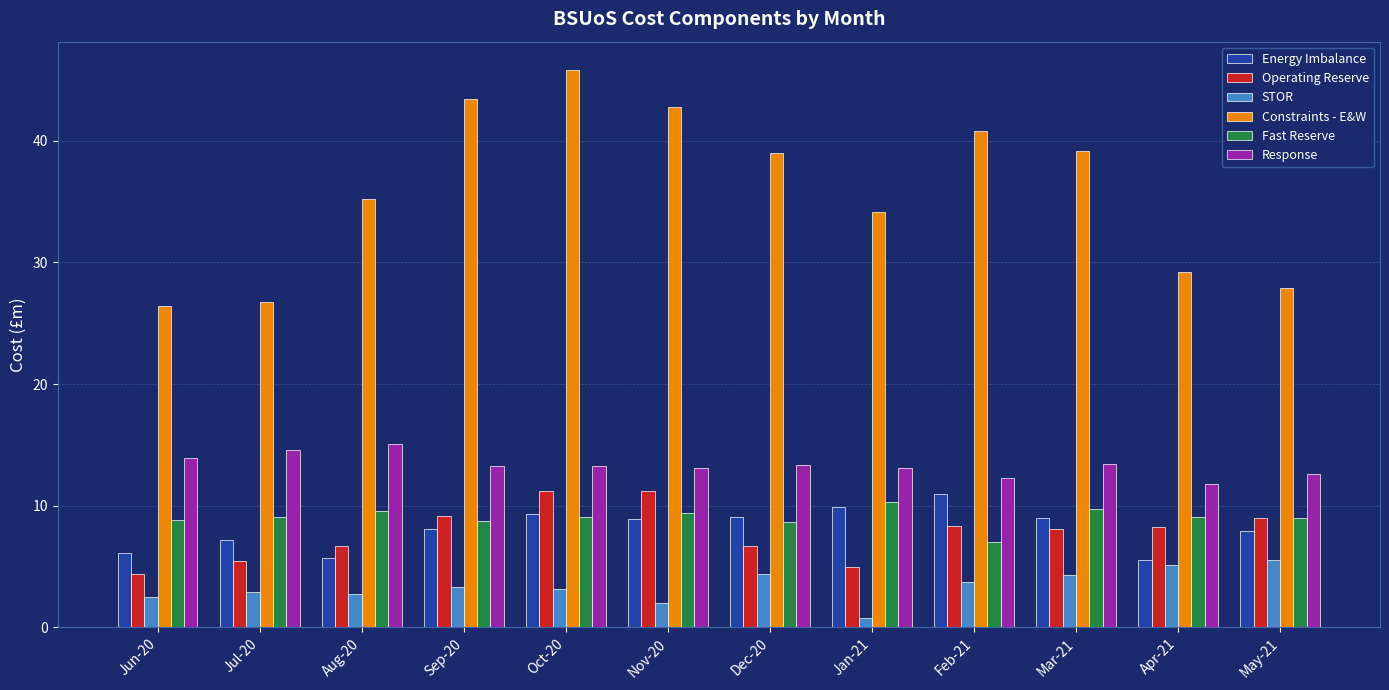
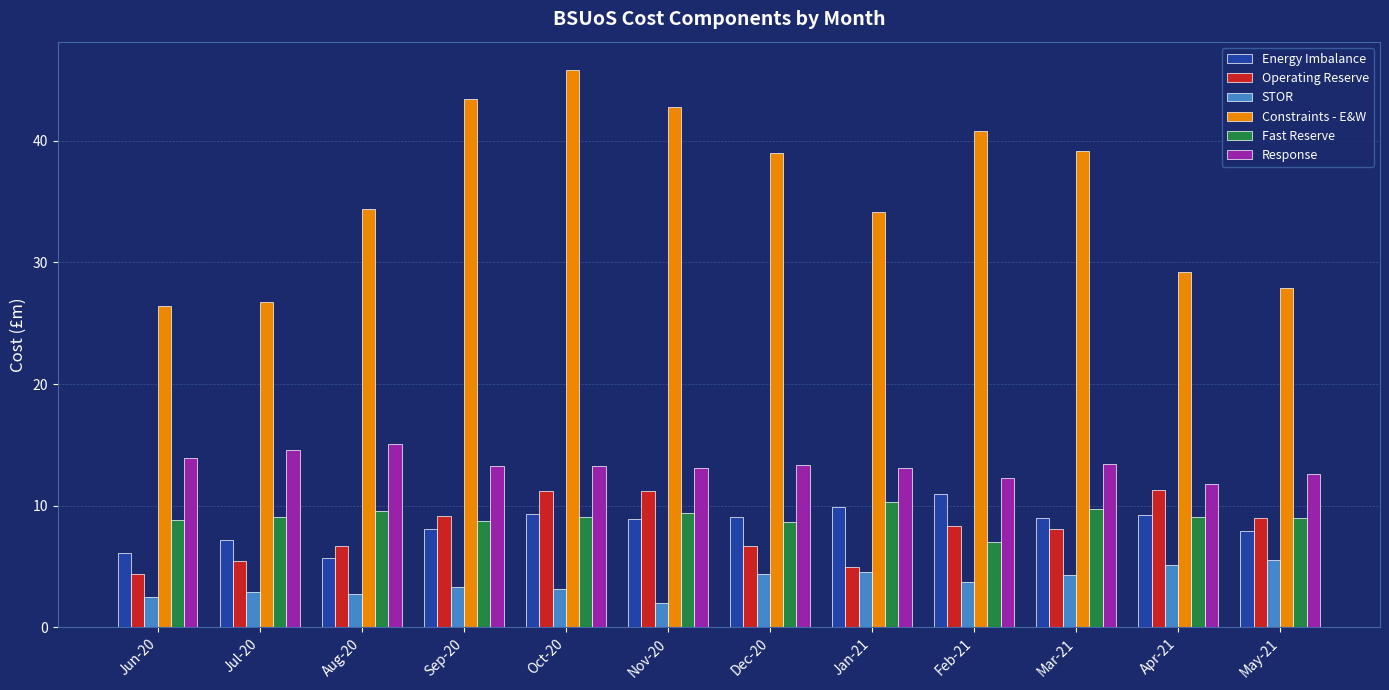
Constraints - E&W, Aug-20: 35.2 -> 34.4
STOR, Jan-21: 0.7 -> 4.5
Energy Imbalance, Apr-21: 5.5 -> 9.2
Operating Reserve, Apr-21: 8.3 -> 11.3
